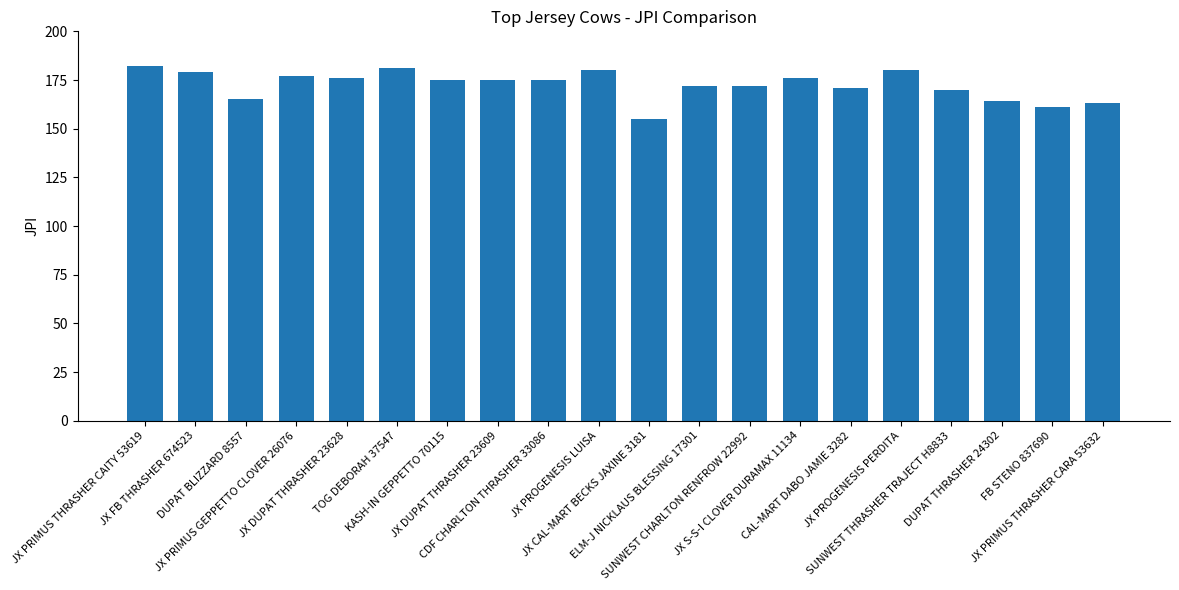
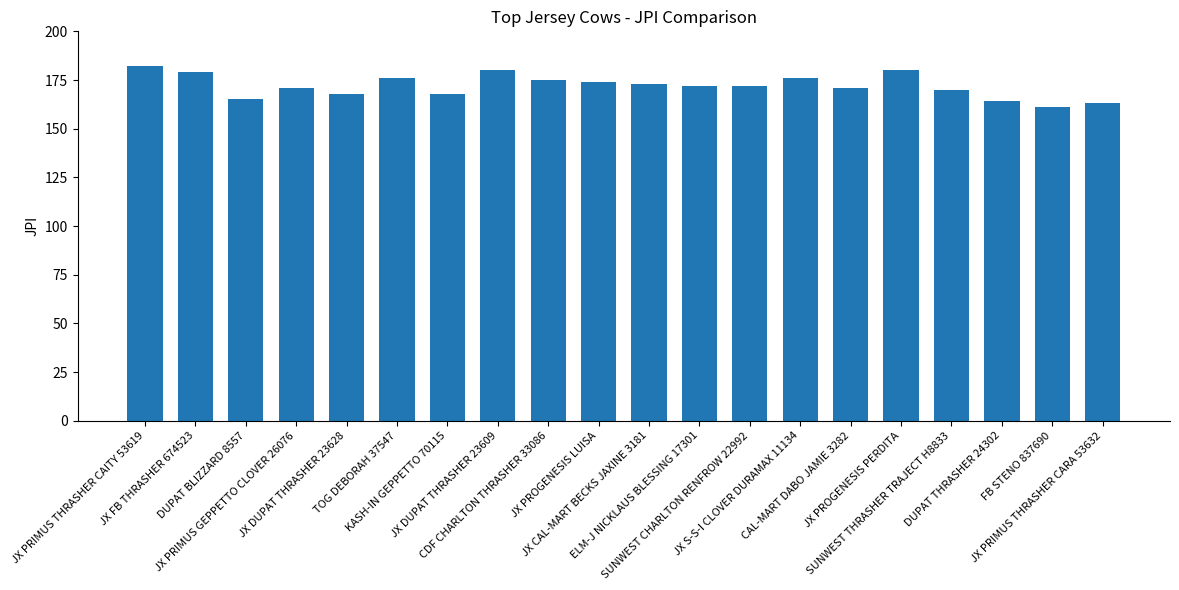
JX PRIMUS GEPPETTO CLOVER 26076: 177 -> 171
JX DUPAT THRASHER 23628: 176 -> 168
TOG DEBORAH 37547: 181 -> 176
KASH-IN GEPPETTO 70115: 175 -> 168
JX DUPAT THRASHER 23609: 175 -> 180
JX PROGENESIS LUISA: 180 -> 174
JX CAL-MART BECKS JAXINE 3181: 155 -> 173
